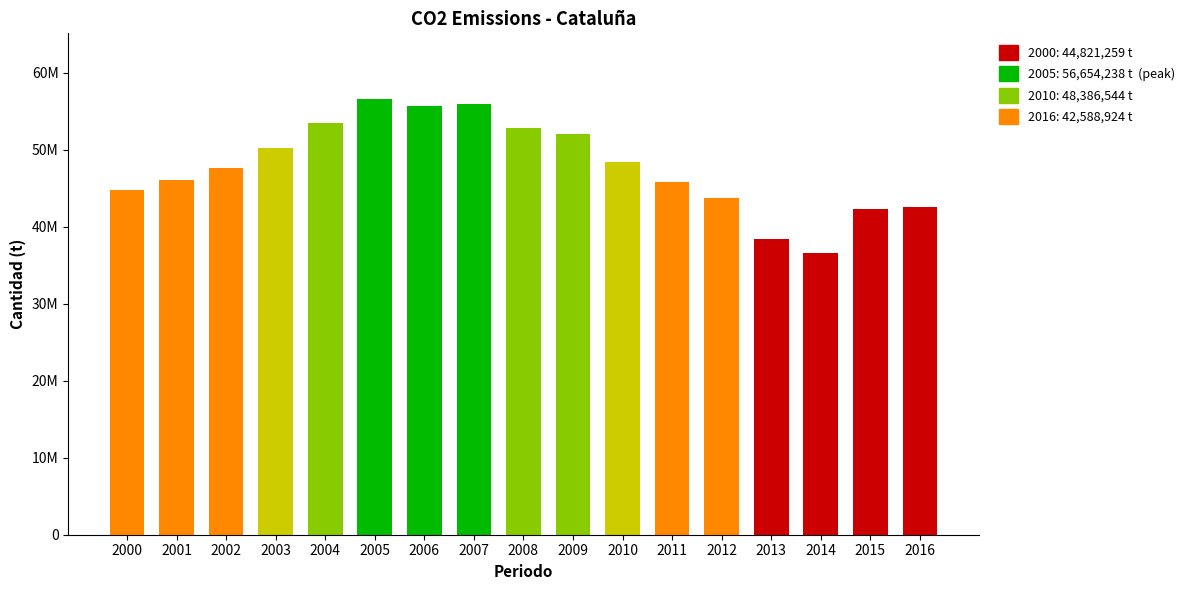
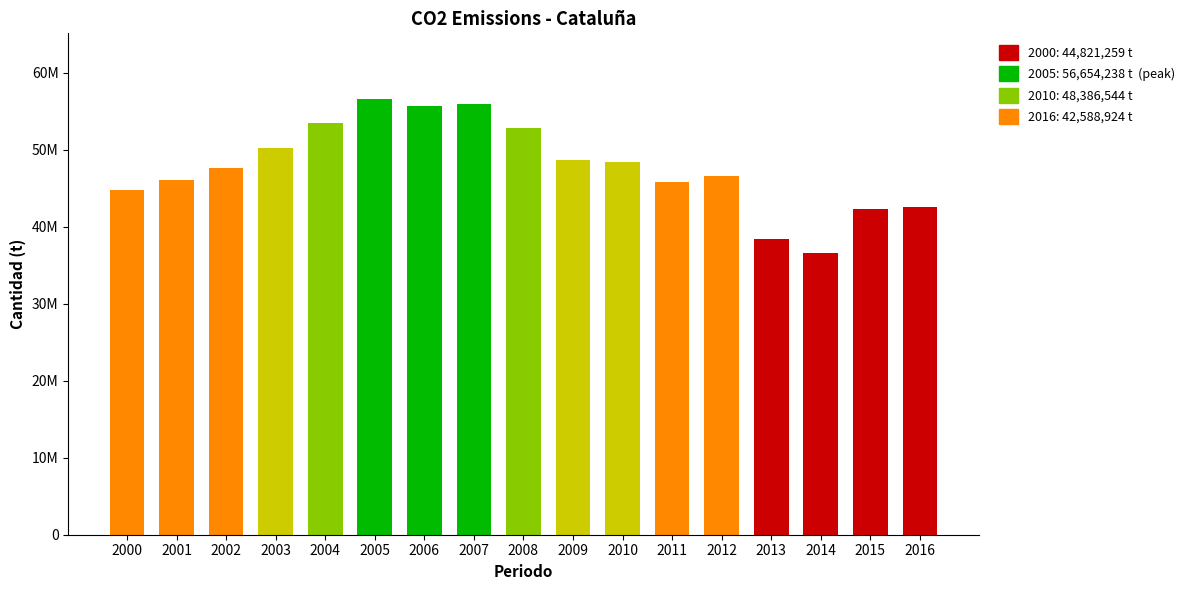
2009: 52000000 -> 49000000
2012: 44000000 -> 47000000
